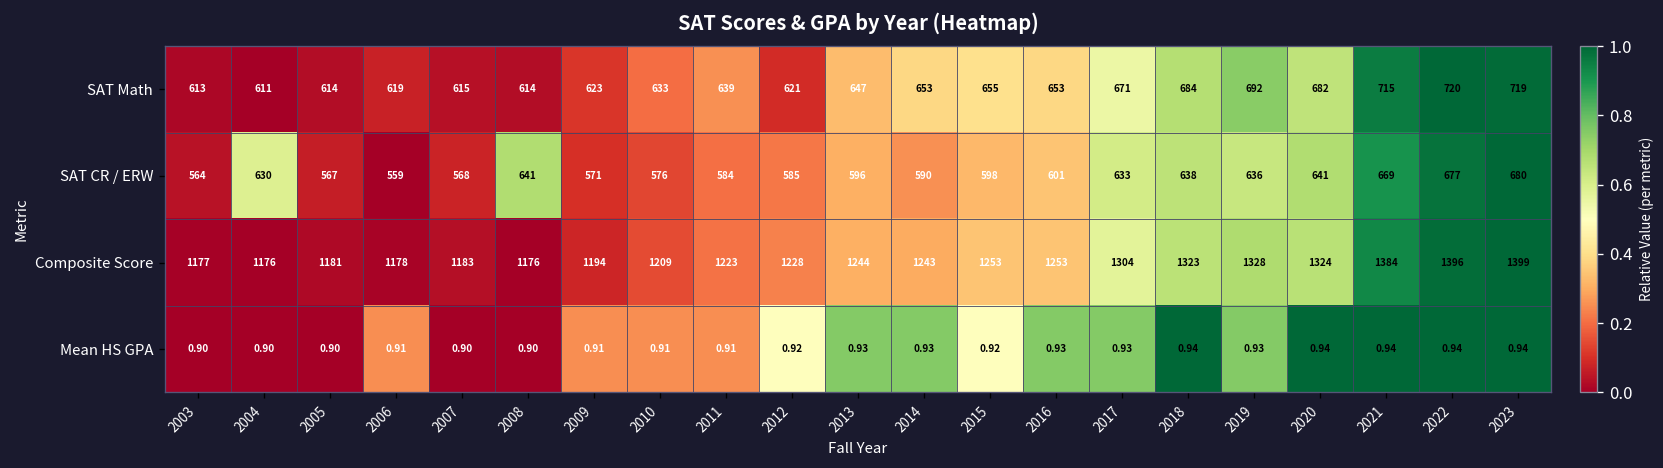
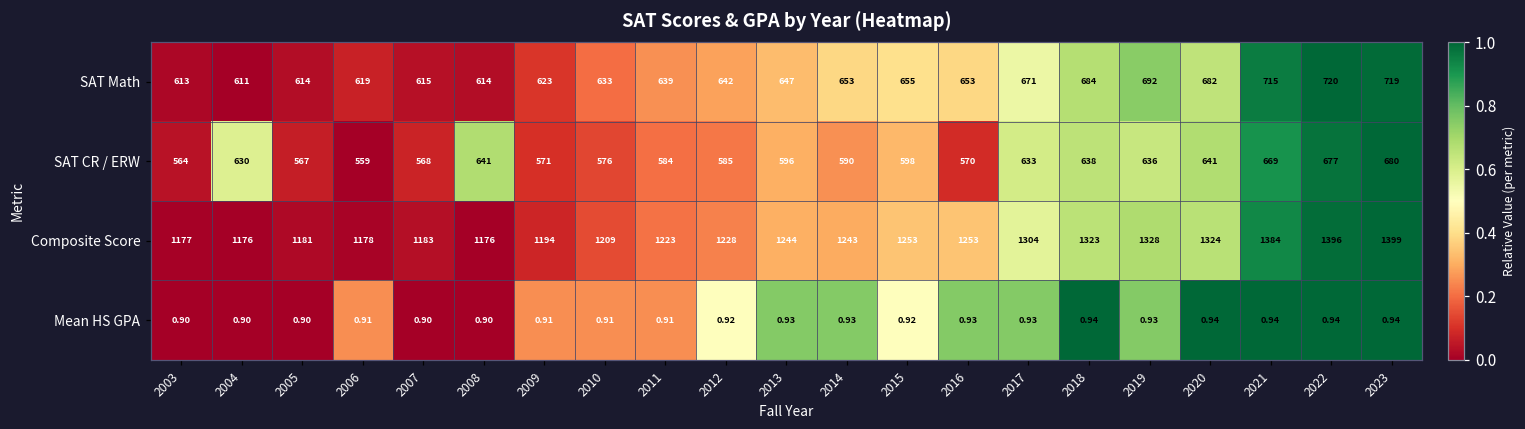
SAT Math, 2012: 621 -> 642
SAT CR / ERW, 2016: 601 -> 570
